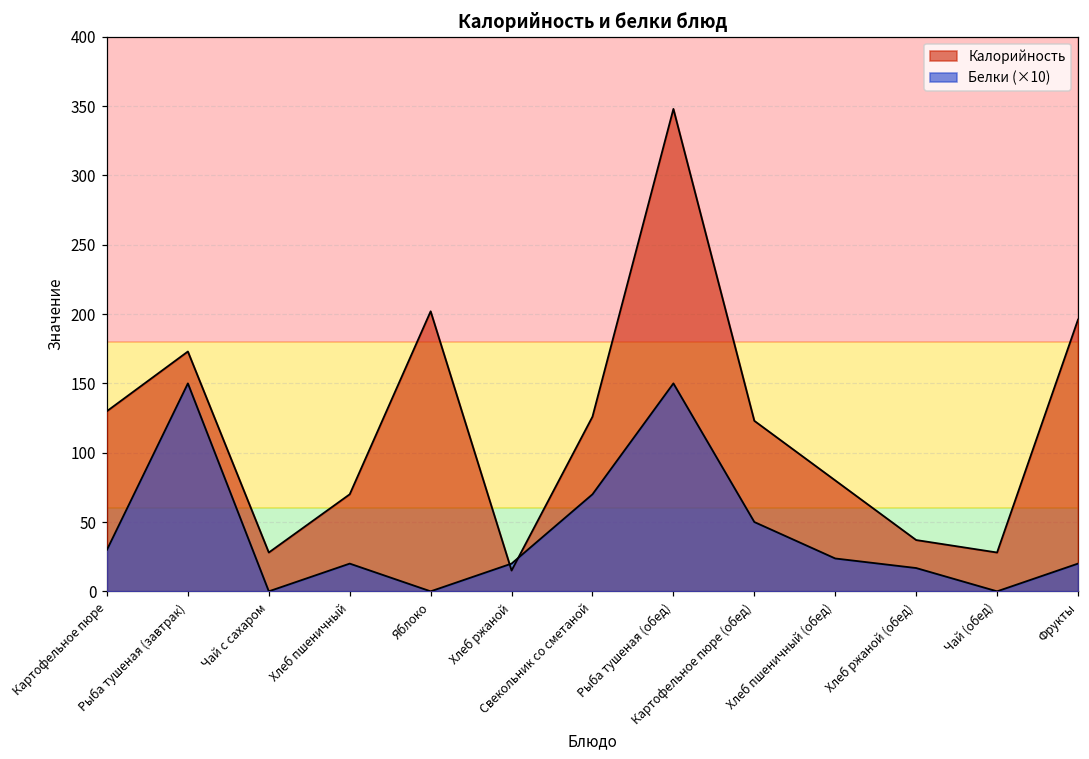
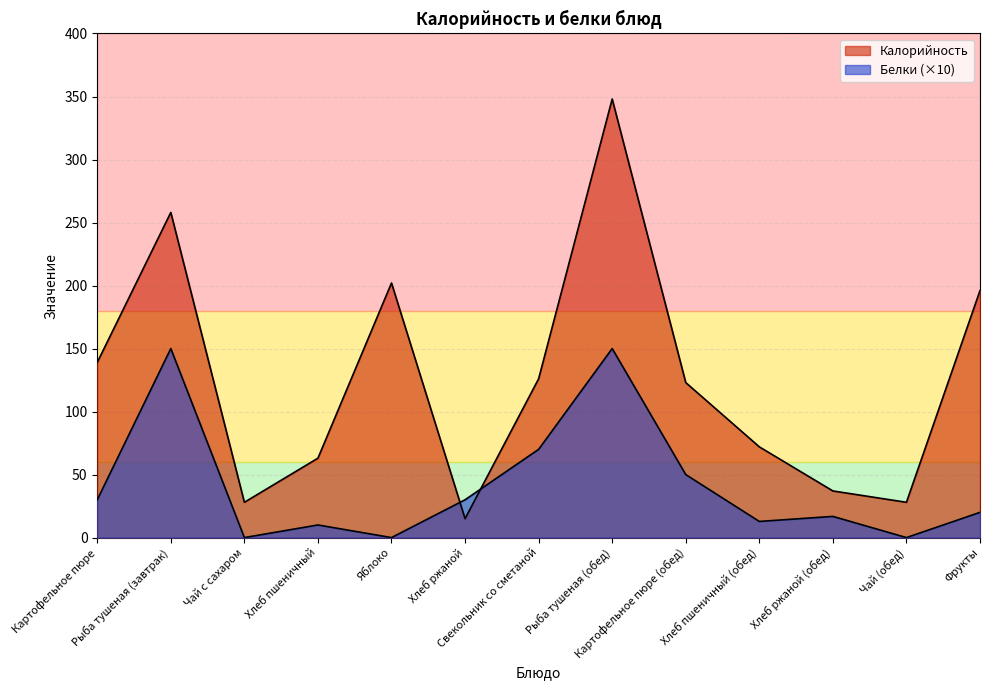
Калорийность, Картофельное пюре: 130 -> 139
Калорийность, Рыба тушеная (завтрак): 173 -> 258
Калорийность, Хлеб пшеничный: 70 -> 63
Белки (×10), Хлеб пшеничный: 20 -> 10
Белки (×10), Хлеб ржаной: 20 -> 30
Калорийность, Хлеб пшеничный (обед): 80 -> 72
Белки (×10), Хлеб пшеничный (обед): 24 -> 13
